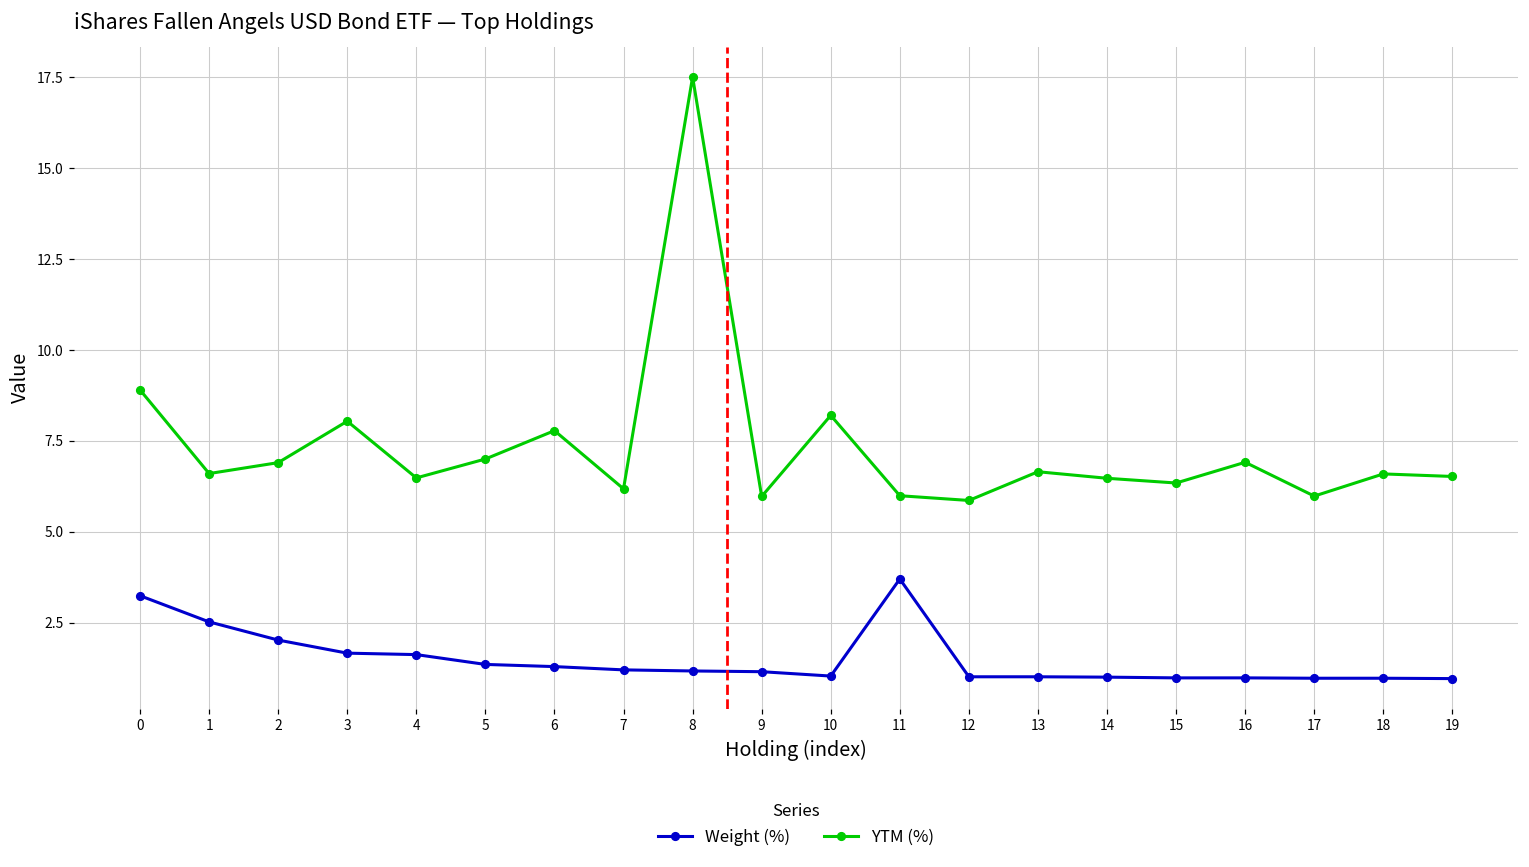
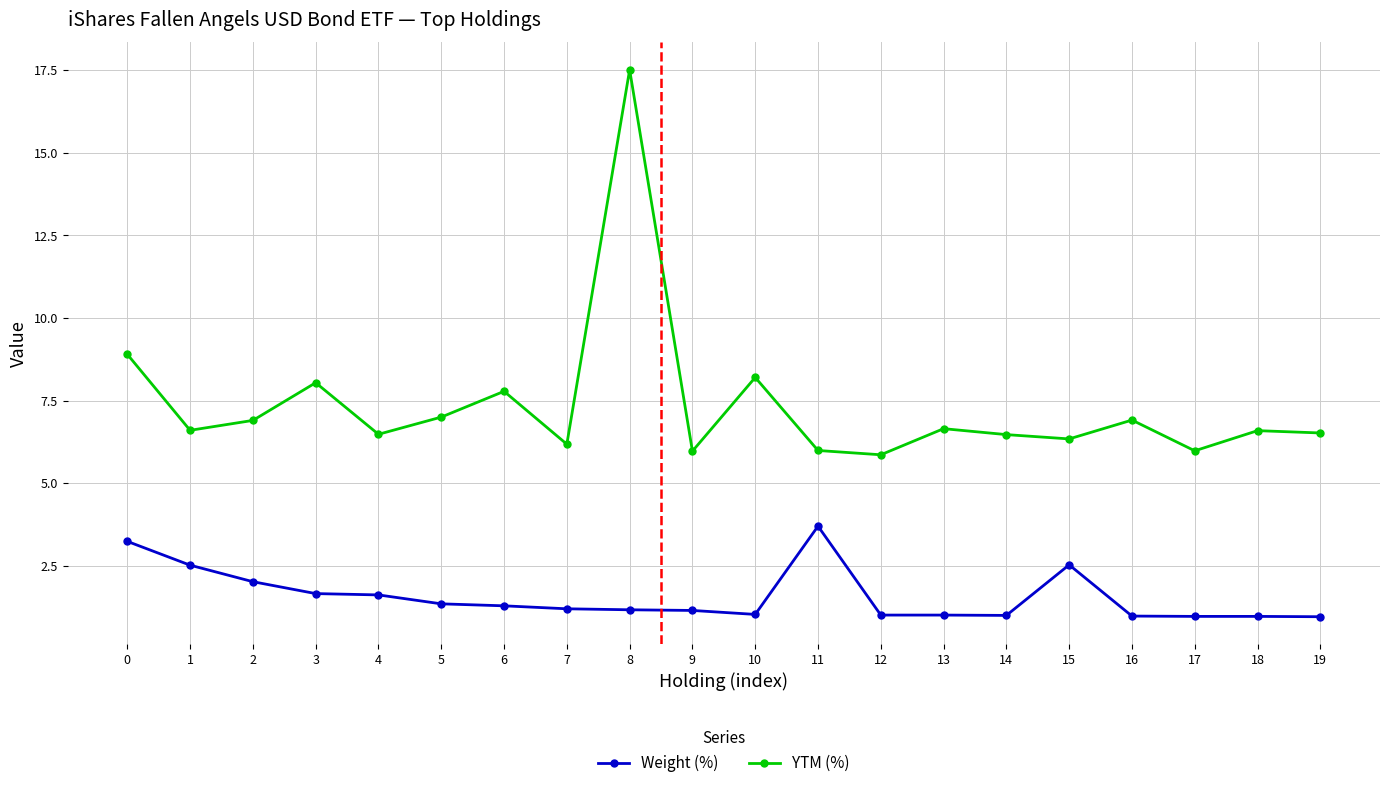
Weight (%), 15: 1.0 -> 2.5
